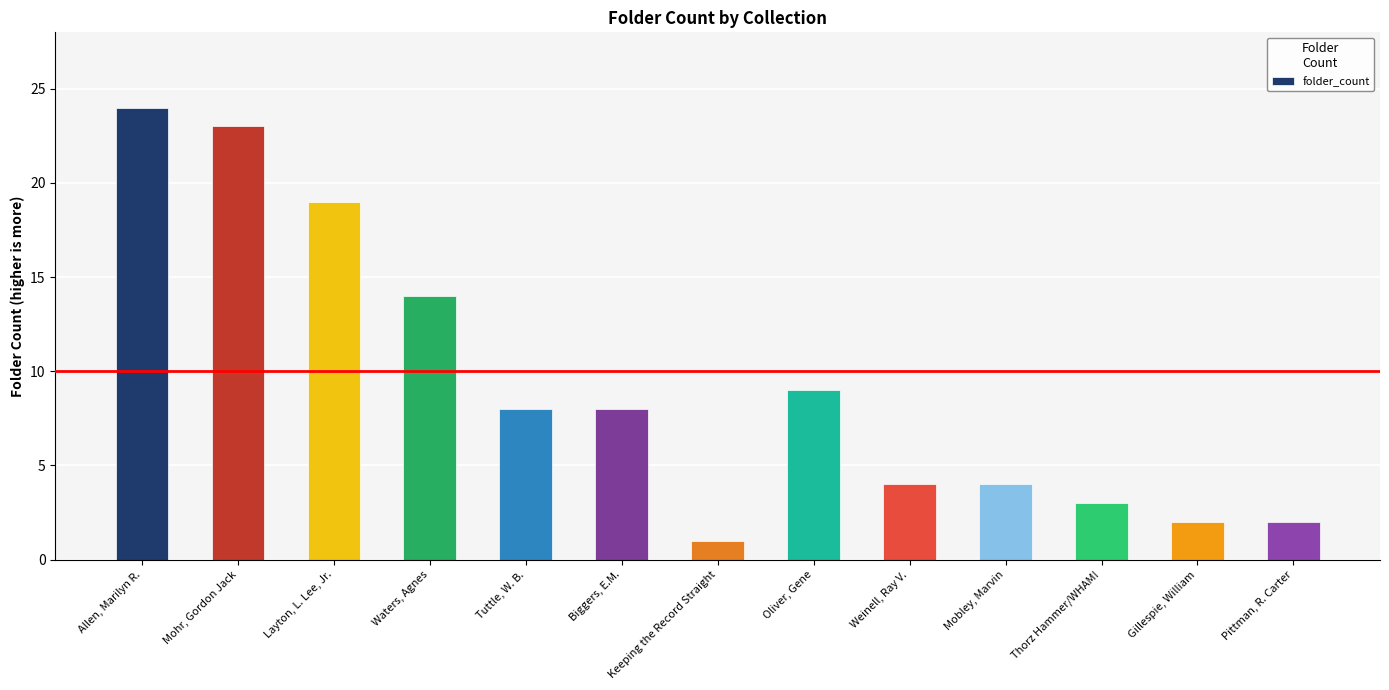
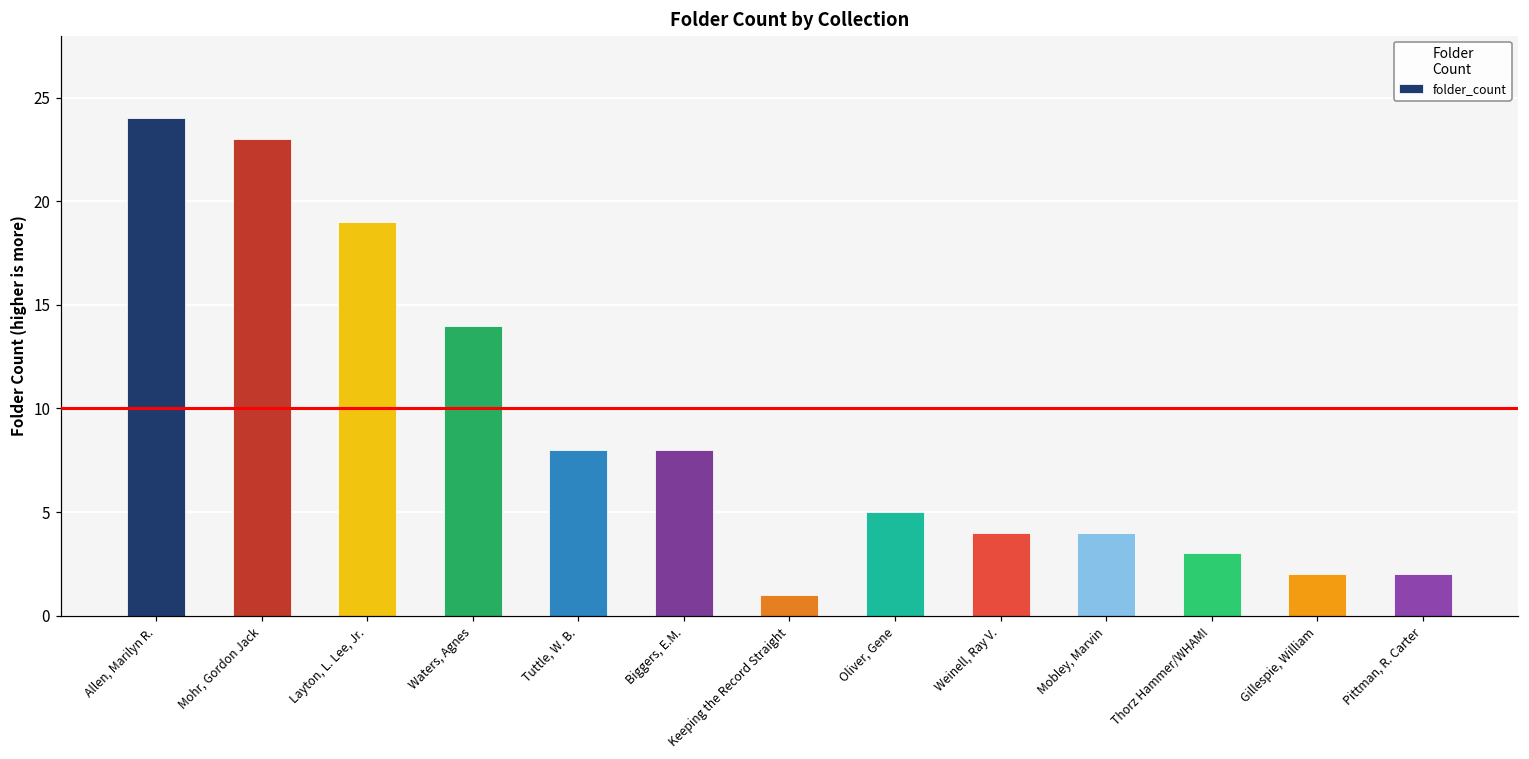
Oliver, Gene: 9 -> 5
